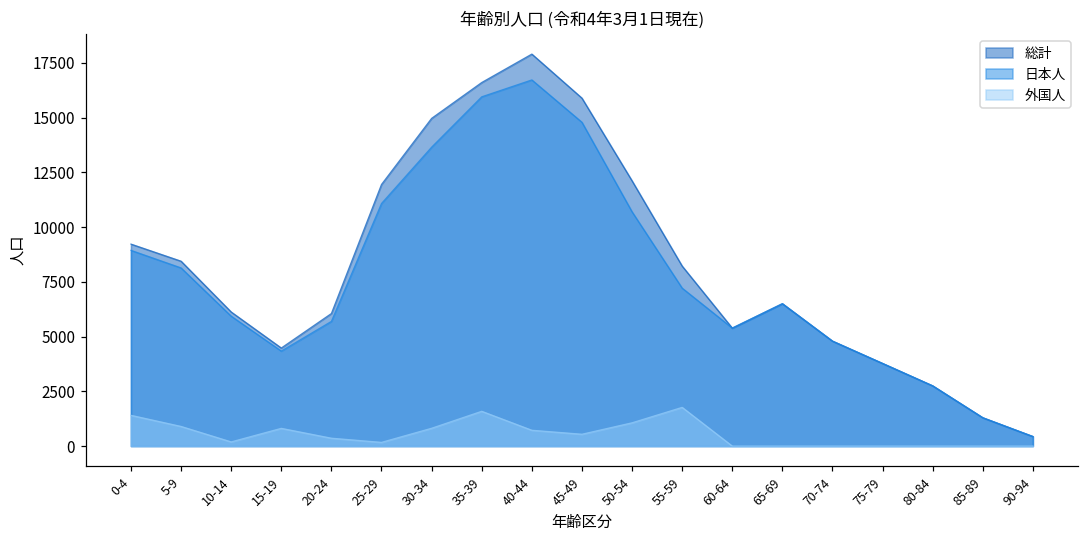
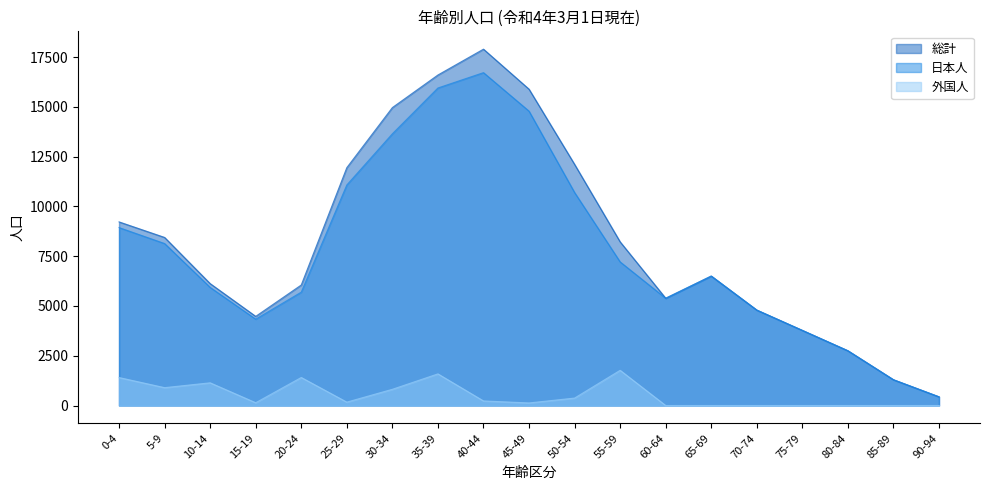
外国人, 10-14: 200 -> 1100
外国人, 15-19: 800 -> 100
外国人, 20-24: 400 -> 1400
外国人, 40-44: 700 -> 200
外国人, 45-49: 500 -> 100
外国人, 50-54: 1100 -> 400
